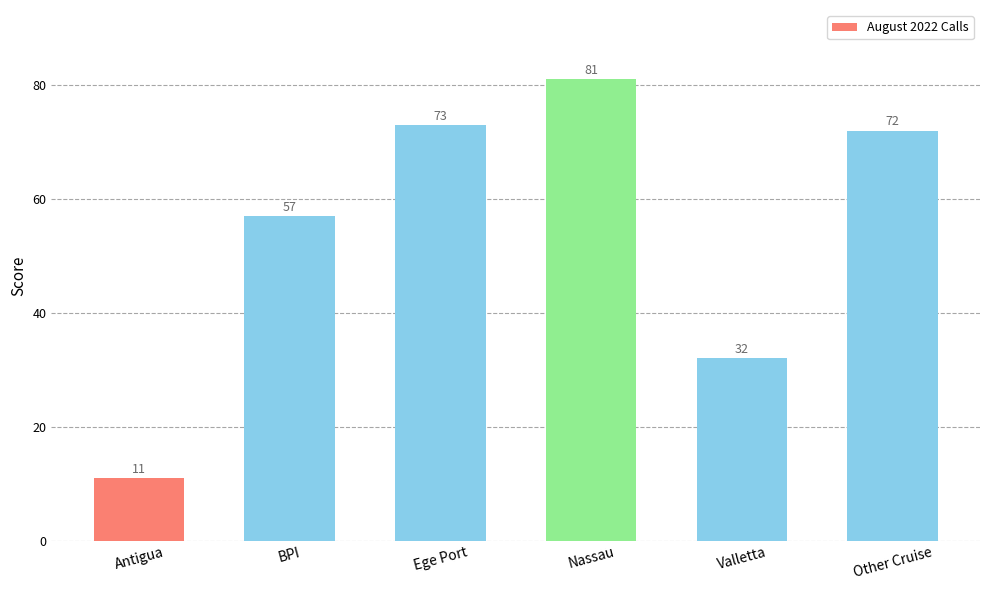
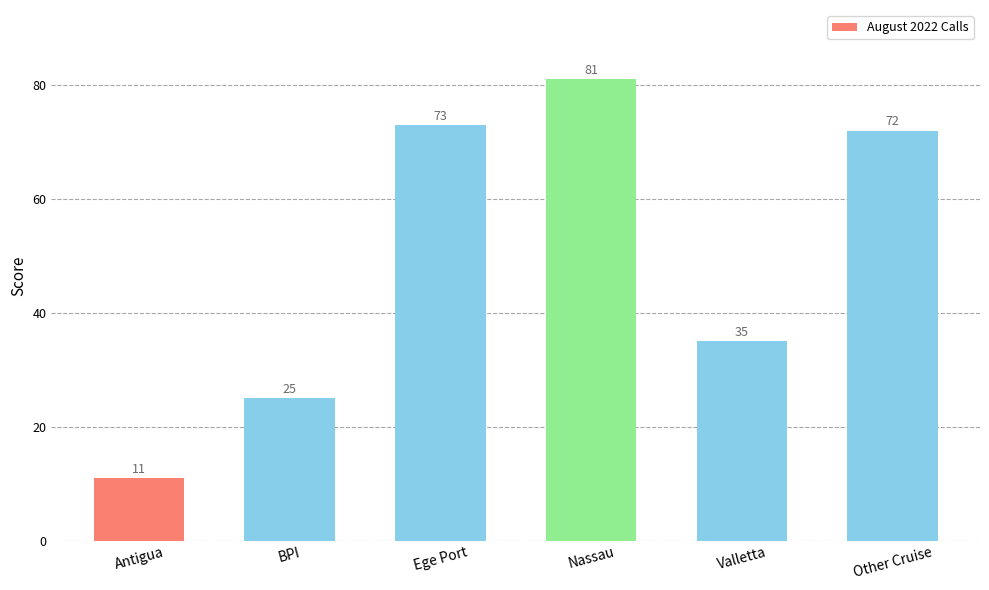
BPI: 57 -> 25
Valletta: 32 -> 35
